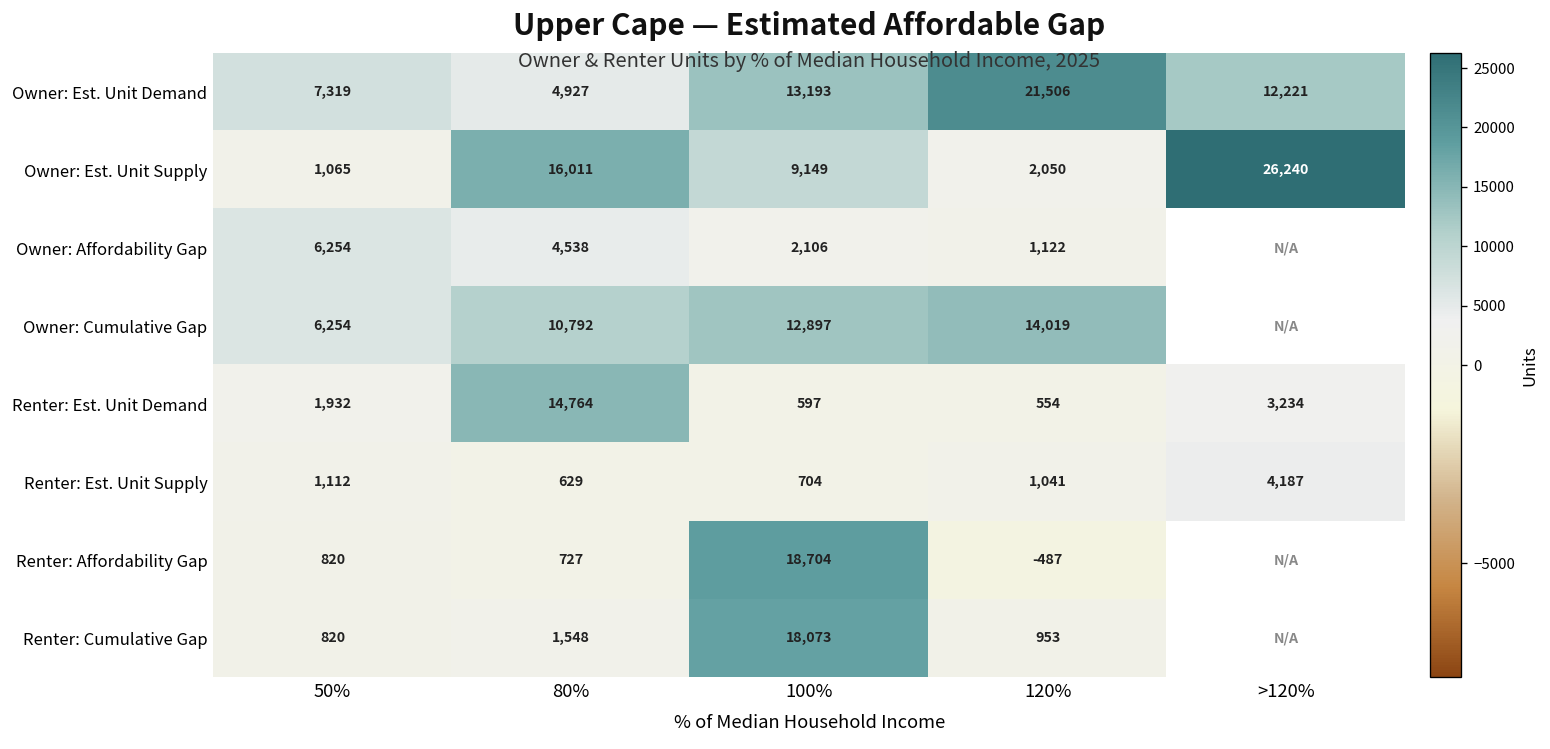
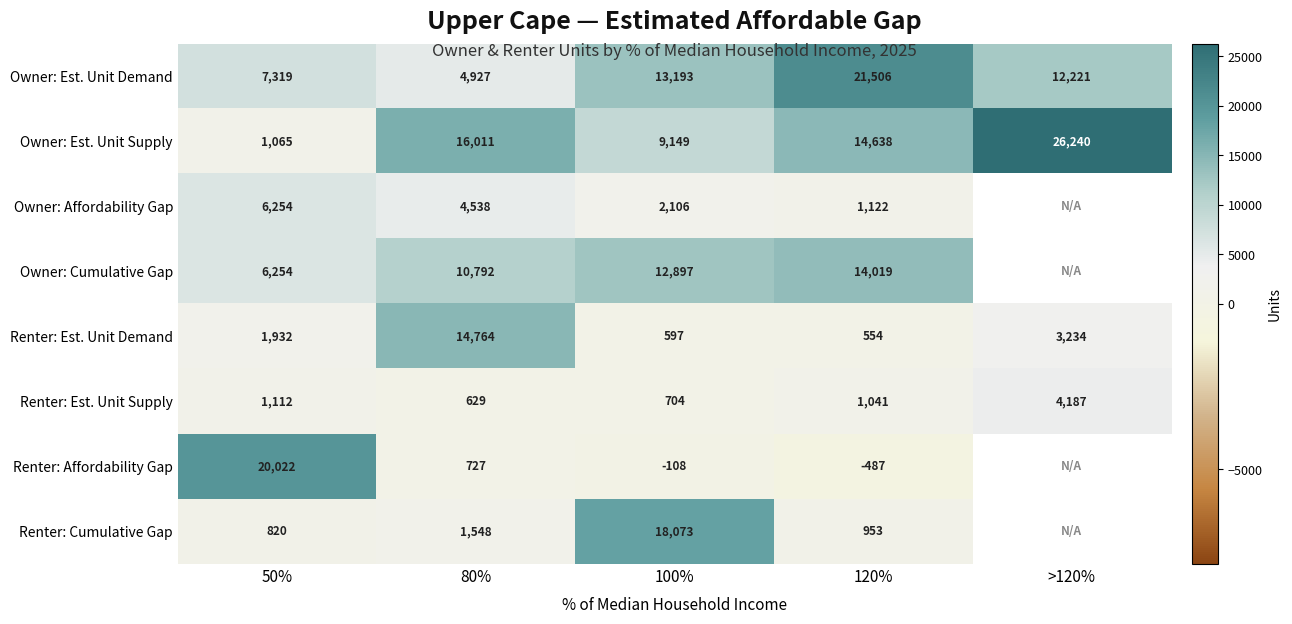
Owner: Est. Unit Supply, 120%: 2,050 -> 14,638
Renter: Affordability Gap, 50%: 820 -> 20,022
Renter: Affordability Gap, 100%: 18,704 -> -108
